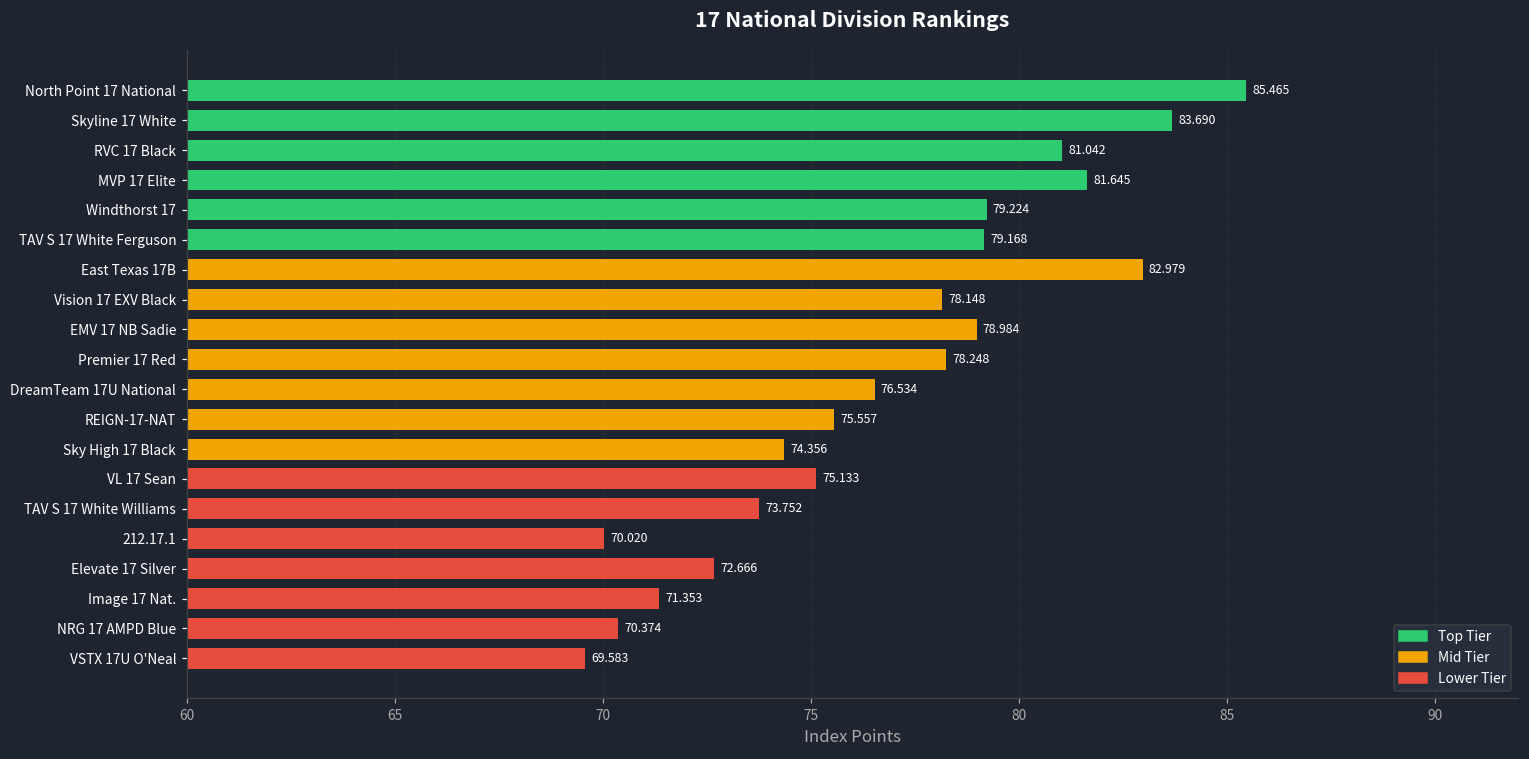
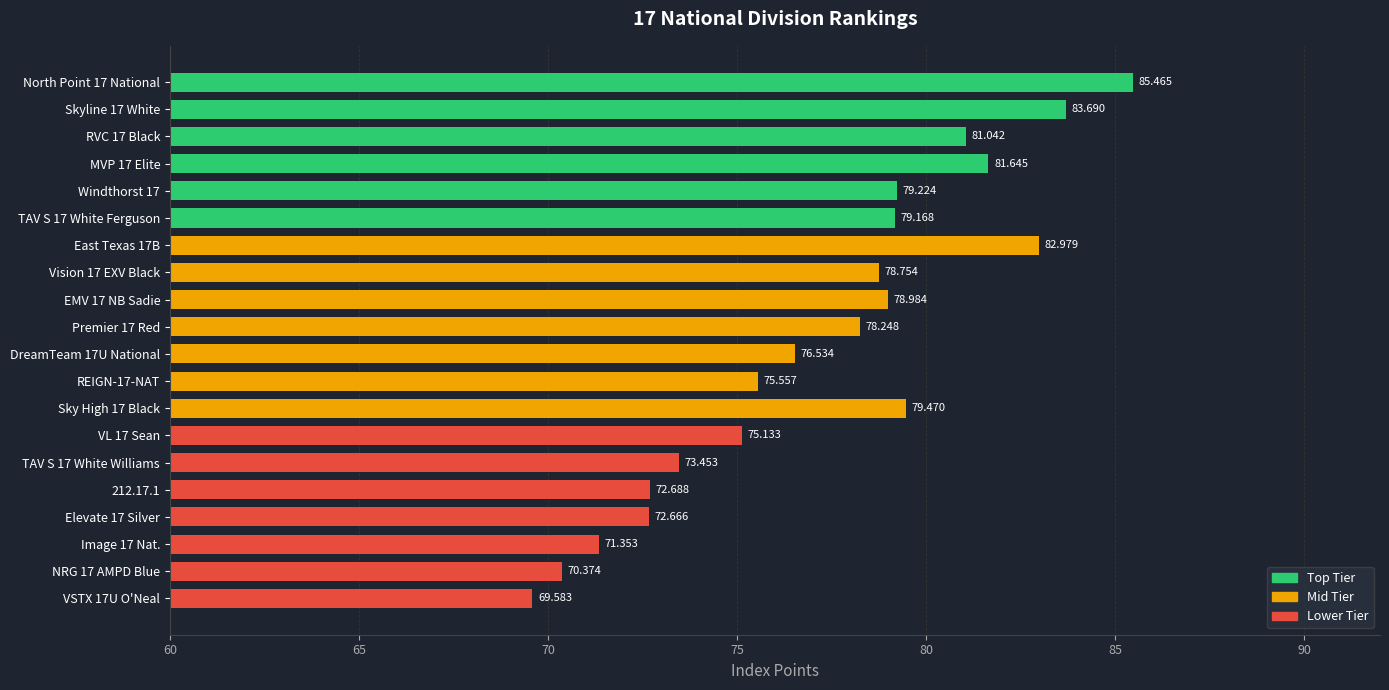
Vision 17 EXV Black: 78.148 -> 78.754
Sky High 17 Black: 74.356 -> 79.470
TAV S 17 White Williams: 73.752 -> 73.453
212.17.1: 70.020 -> 72.688
